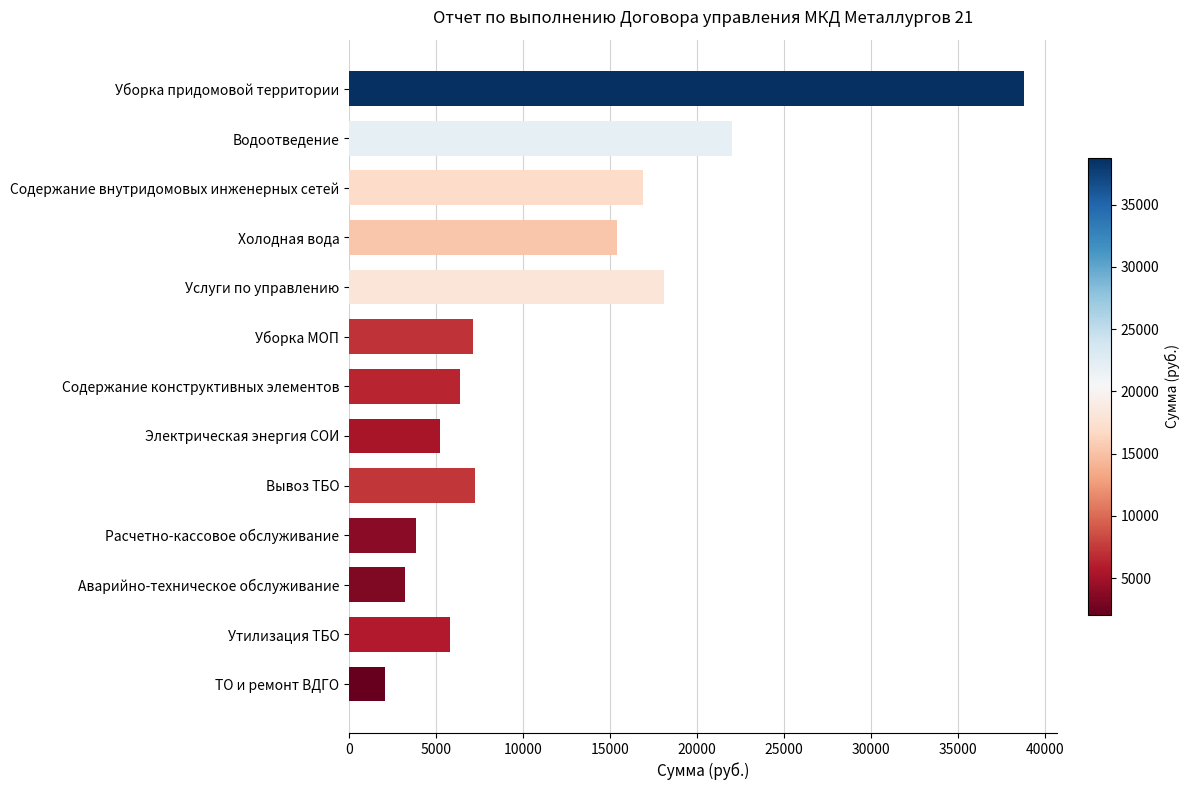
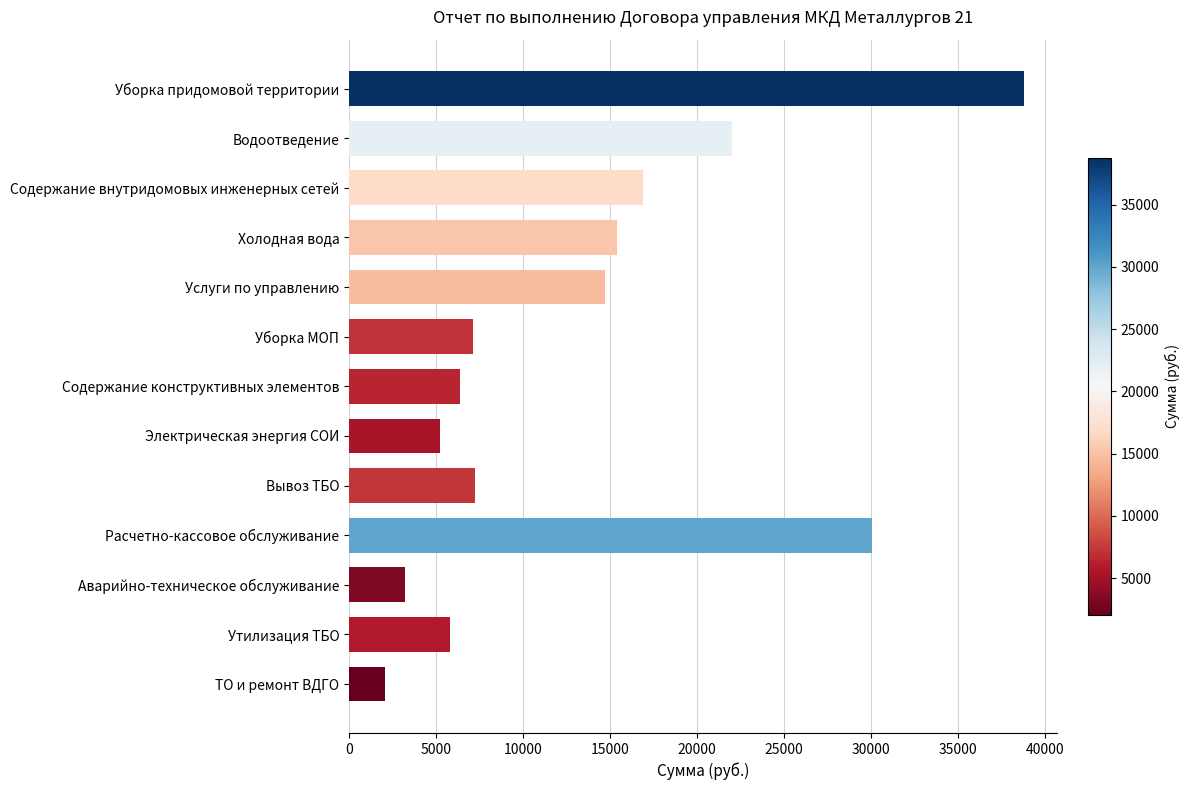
Услуги по управлению: 18100 -> 14700
Расчетно-кассовое обслуживание: 3900 -> 30000
